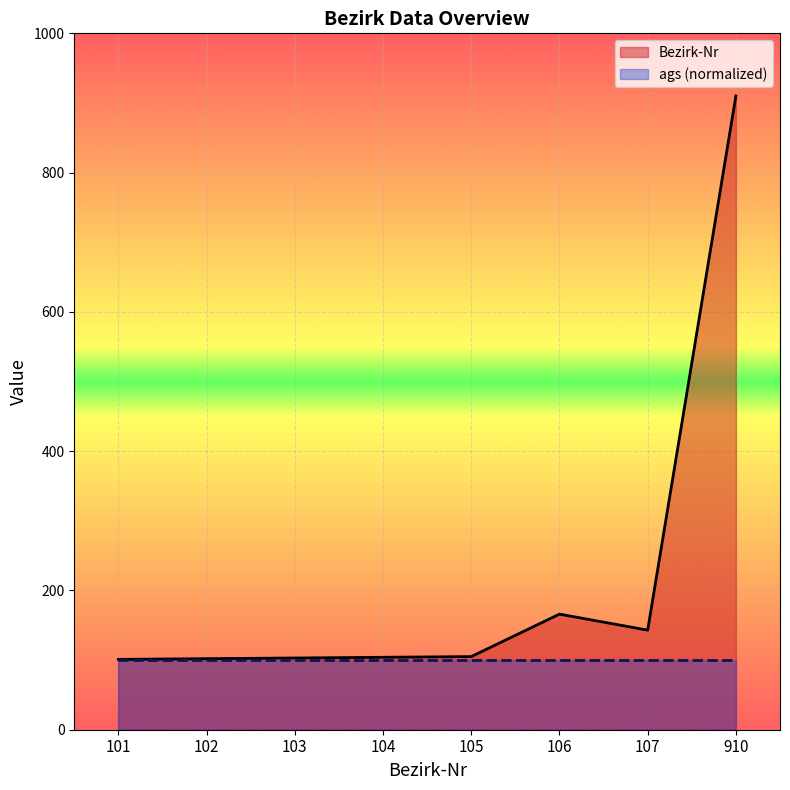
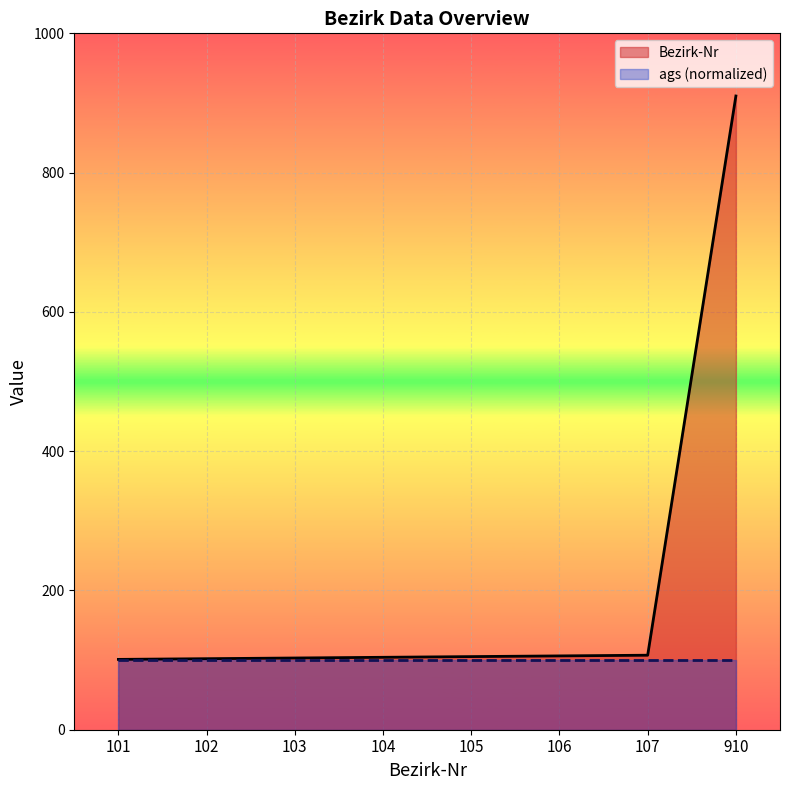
Bezirk-Nr, 106: 170 -> 110
Bezirk-Nr, 107: 140 -> 110
